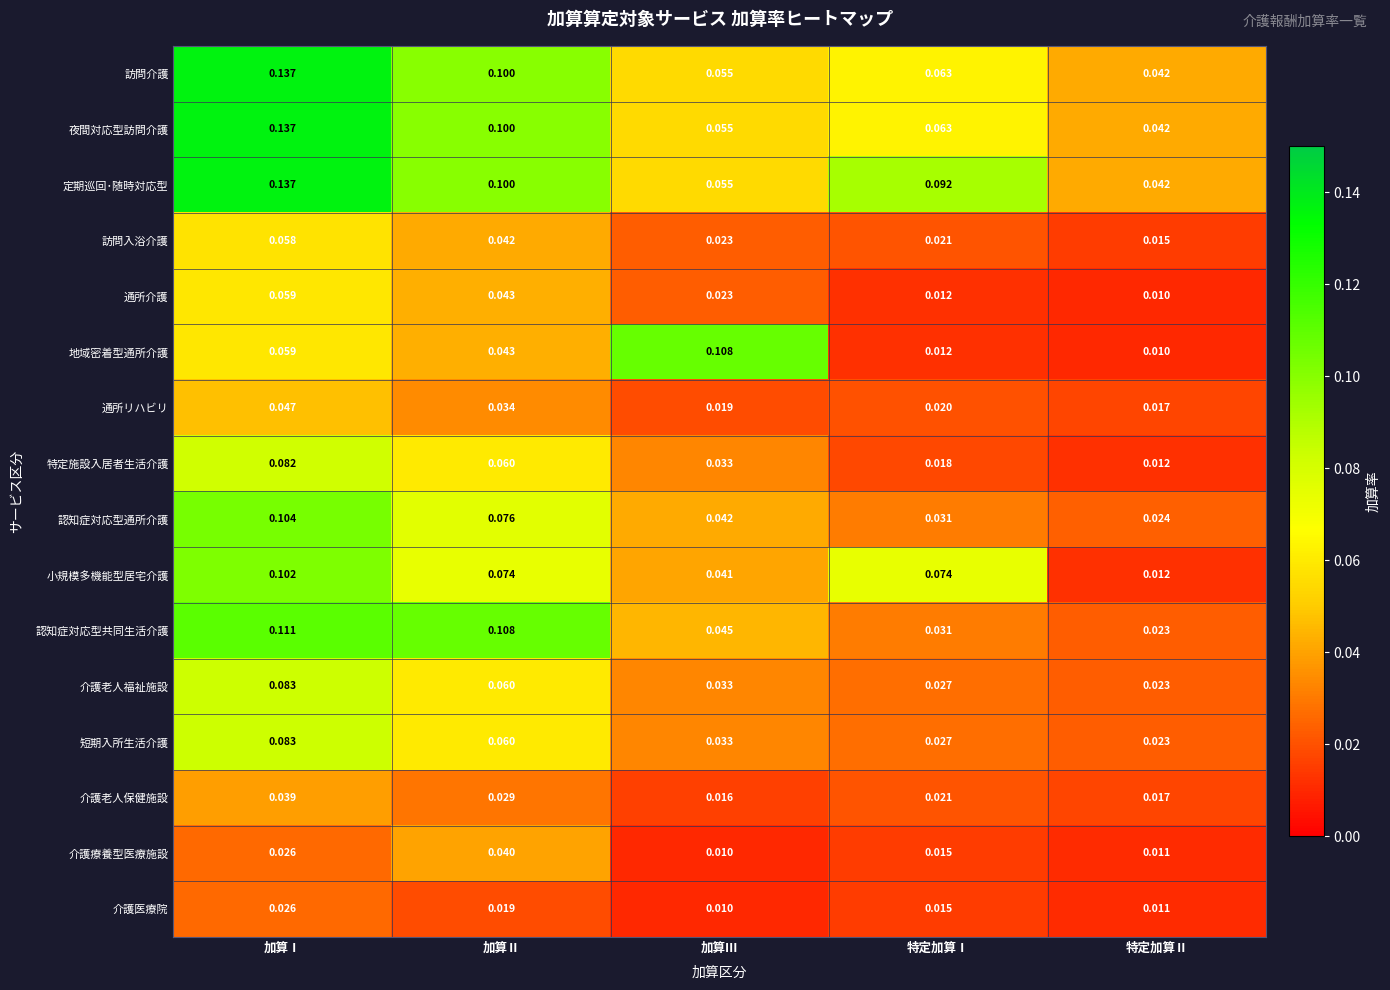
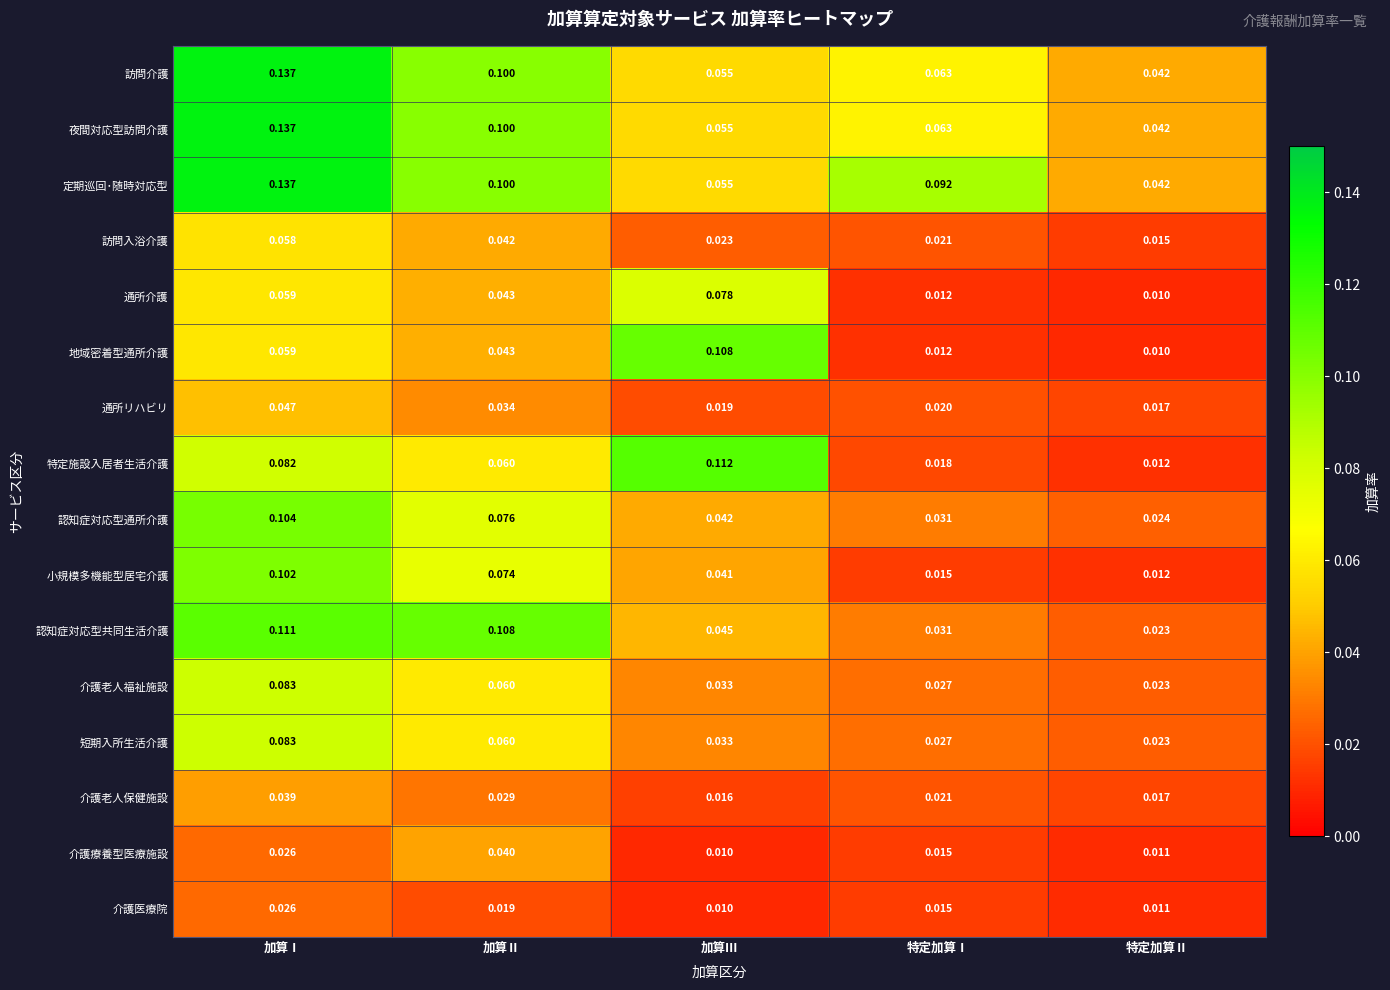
通所介護, 加算Ⅲ: 0.023 -> 0.078
特定施設入居者生活介護, 加算Ⅲ: 0.033 -> 0.112
小規模多機能型居宅介護, 特定加算Ⅰ: 0.074 -> 0.015
